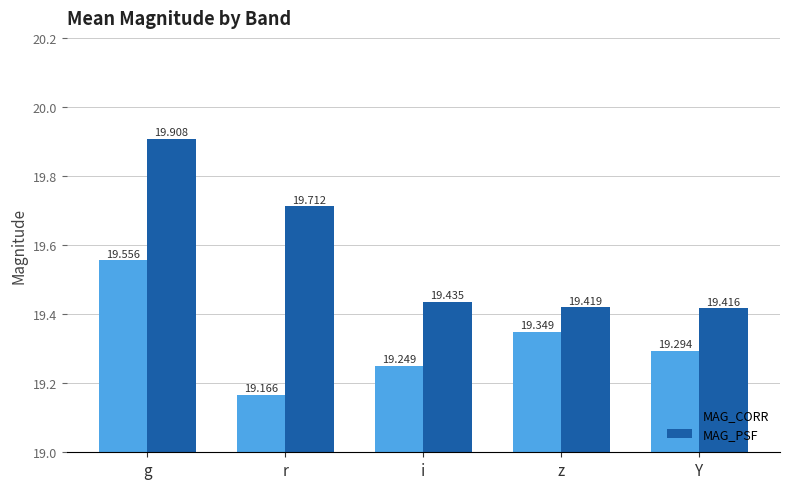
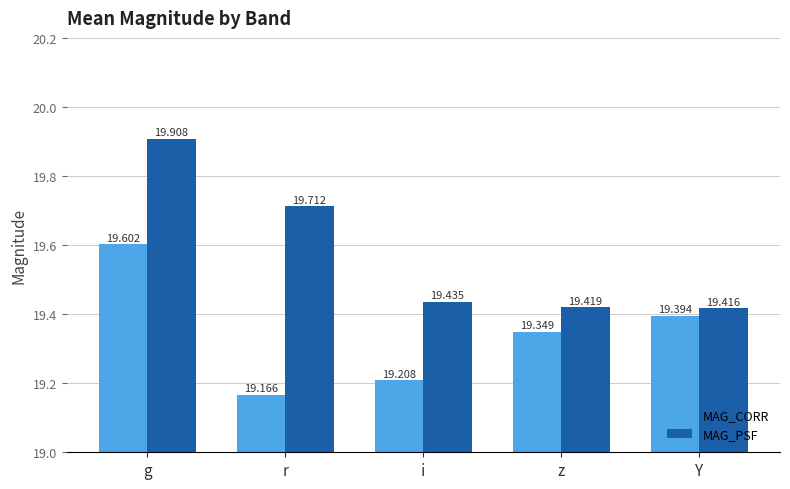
MAG_CORR, g: 19.556 -> 19.602
MAG_CORR, i: 19.249 -> 19.208
MAG_CORR, Y: 19.294 -> 19.394
